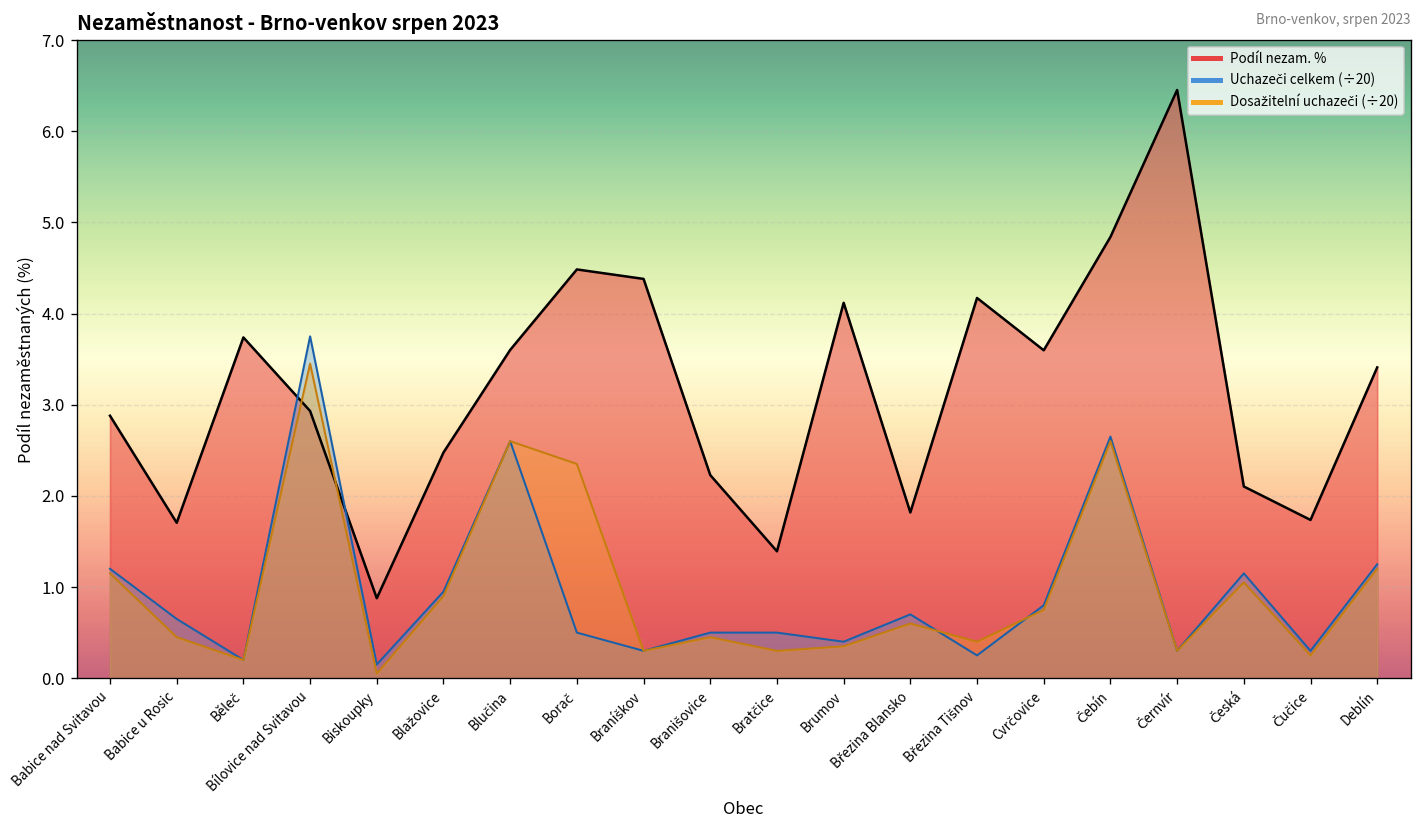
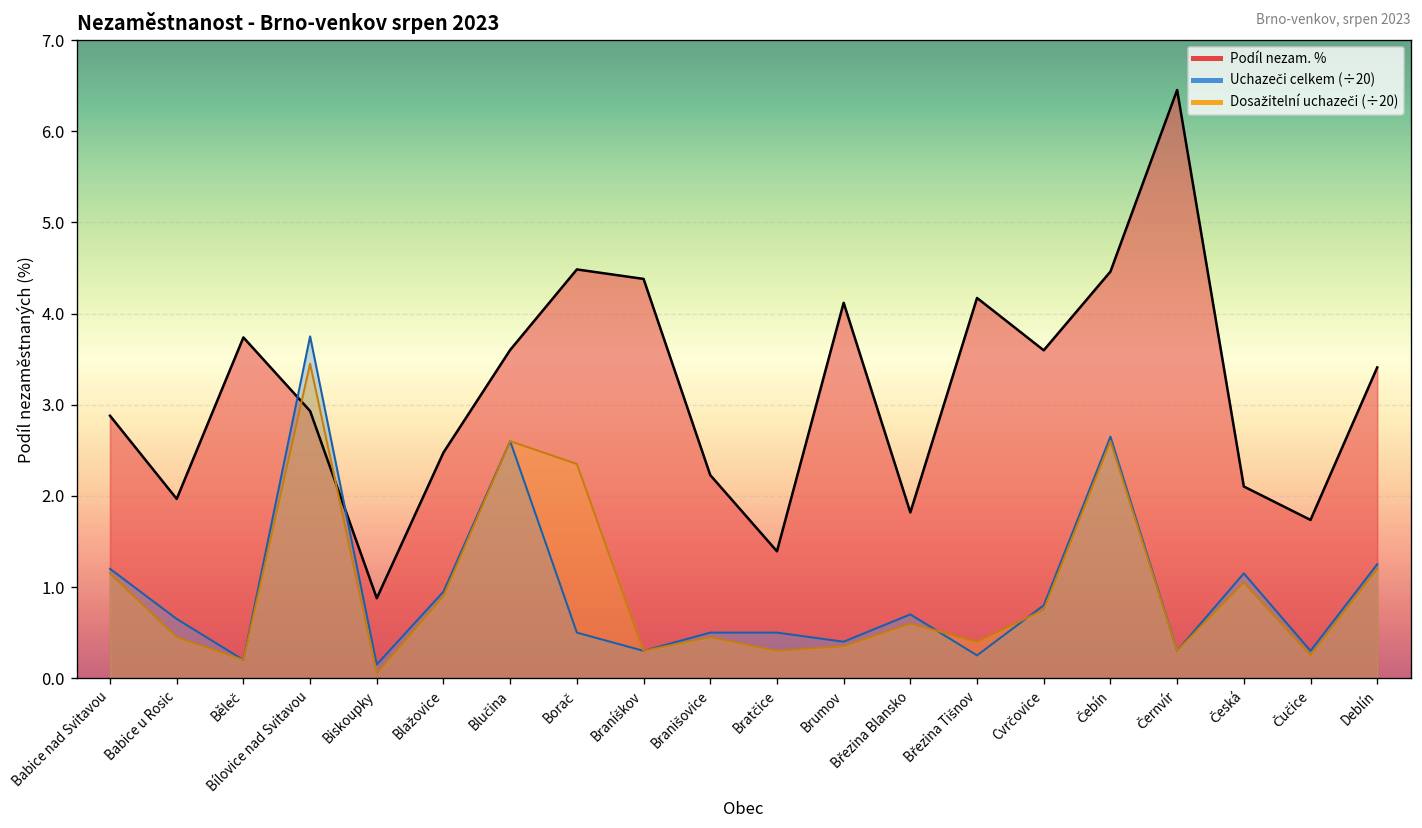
Podíl nezam. %, Babice u Rosic: 1.7 -> 2.0
Podíl nezam. %, Čebín: 4.8 -> 4.5
